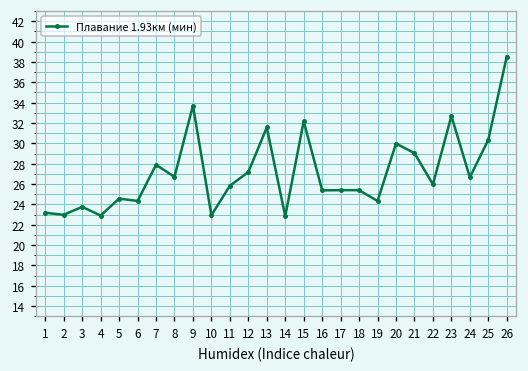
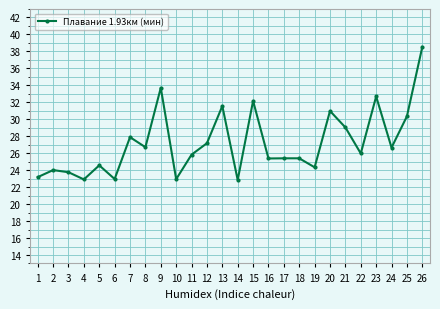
2: 23 -> 24
6: 24 -> 23
20: 30 -> 31
